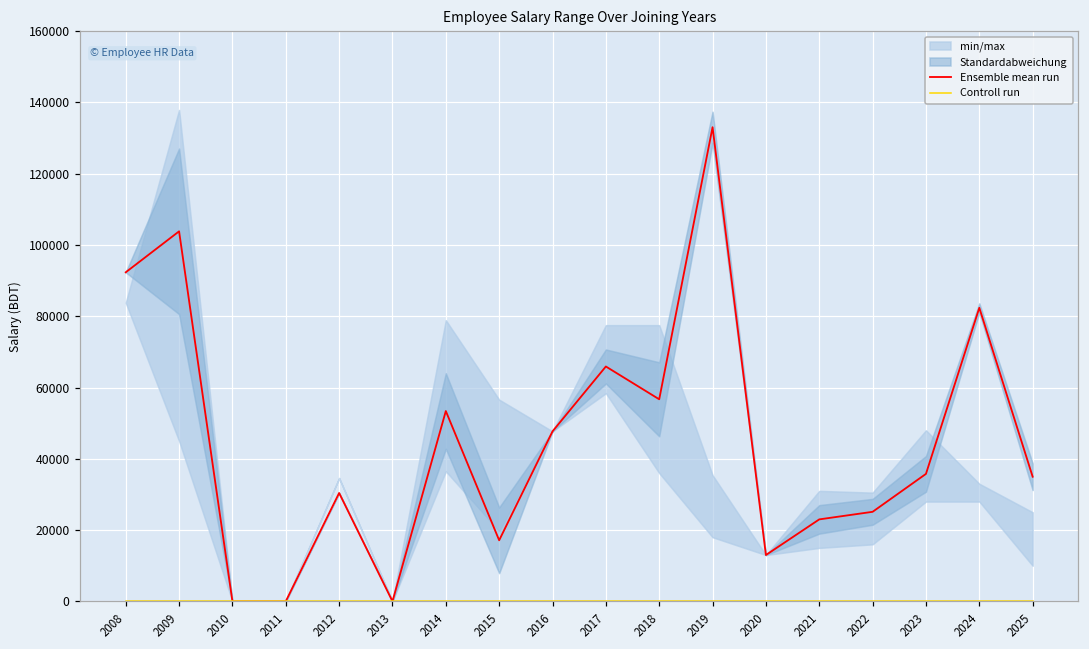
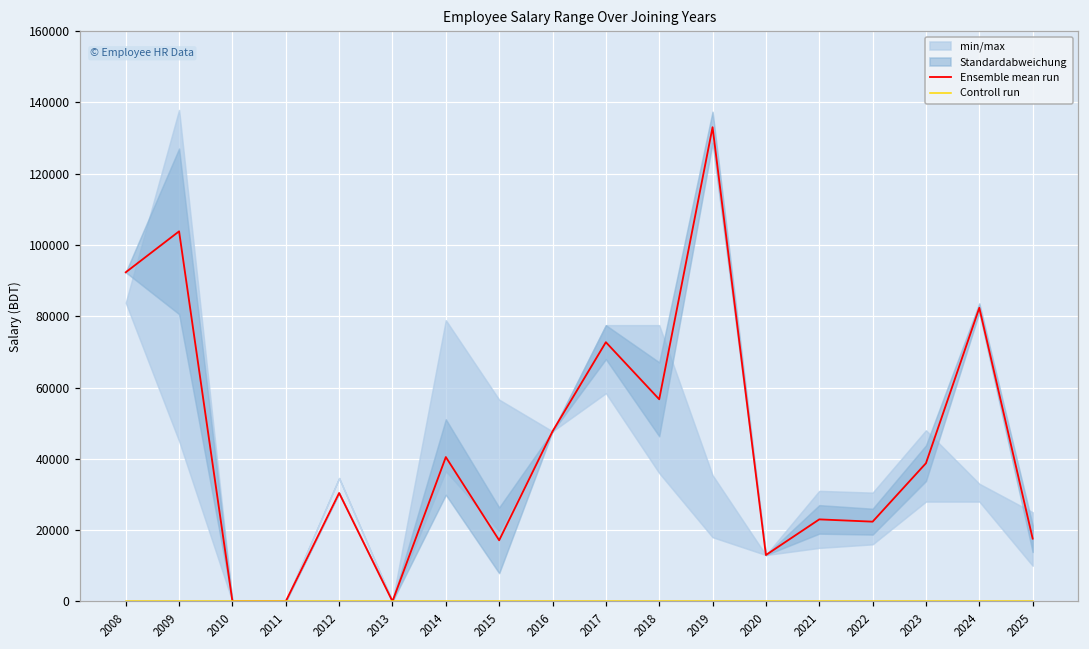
Ensemble mean run, 2014: 53000 -> 40000
Ensemble mean run, 2017: 66000 -> 73000
Ensemble mean run, 2022: 25000 -> 22000
Ensemble mean run, 2023: 36000 -> 39000
Ensemble mean run, 2025: 35000 -> 18000
